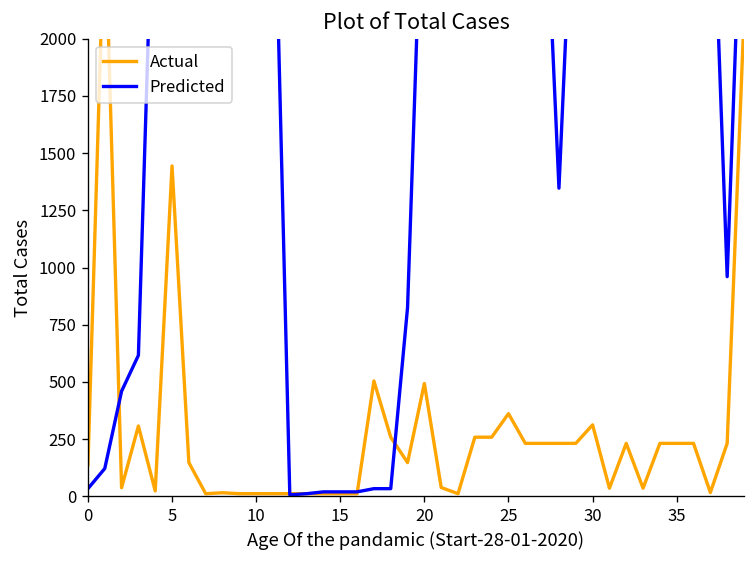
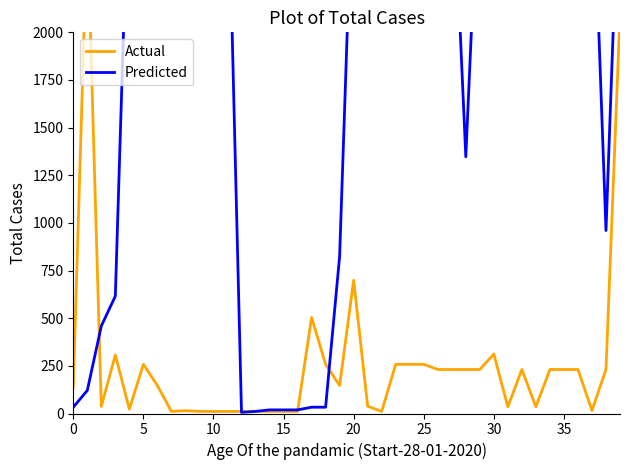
Actual, 5: 1440 -> 260
Actual, 20: 490 -> 700
Actual, 25: 360 -> 260
